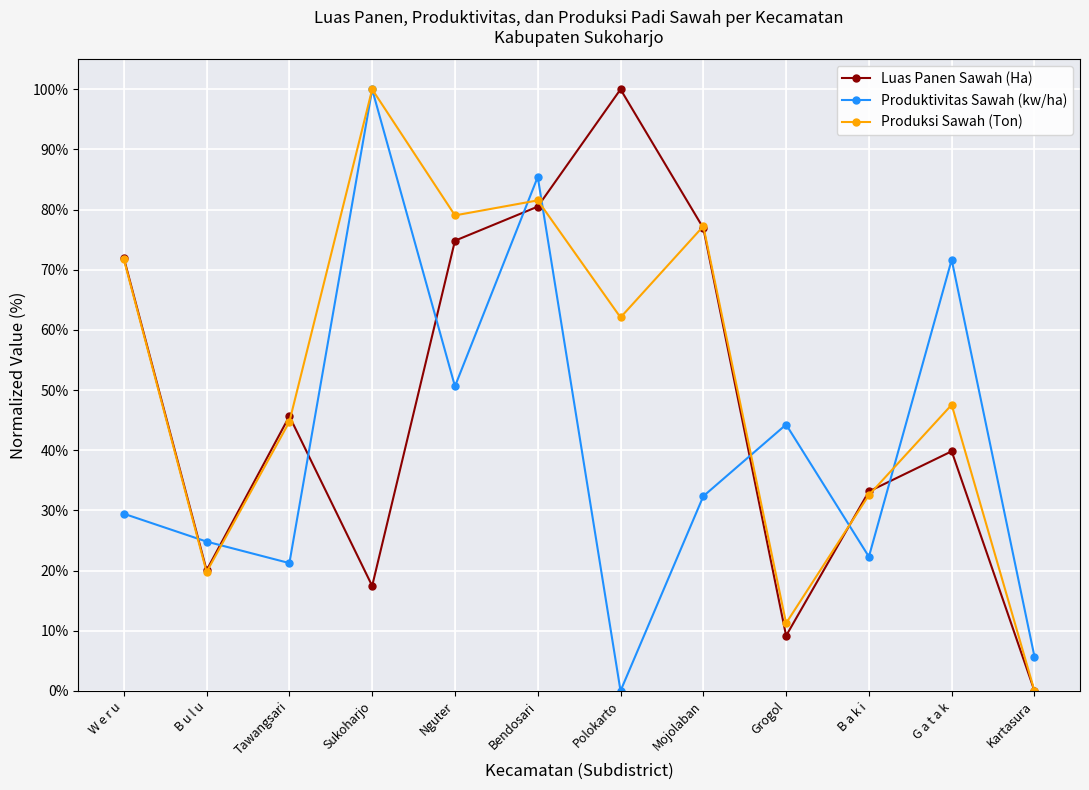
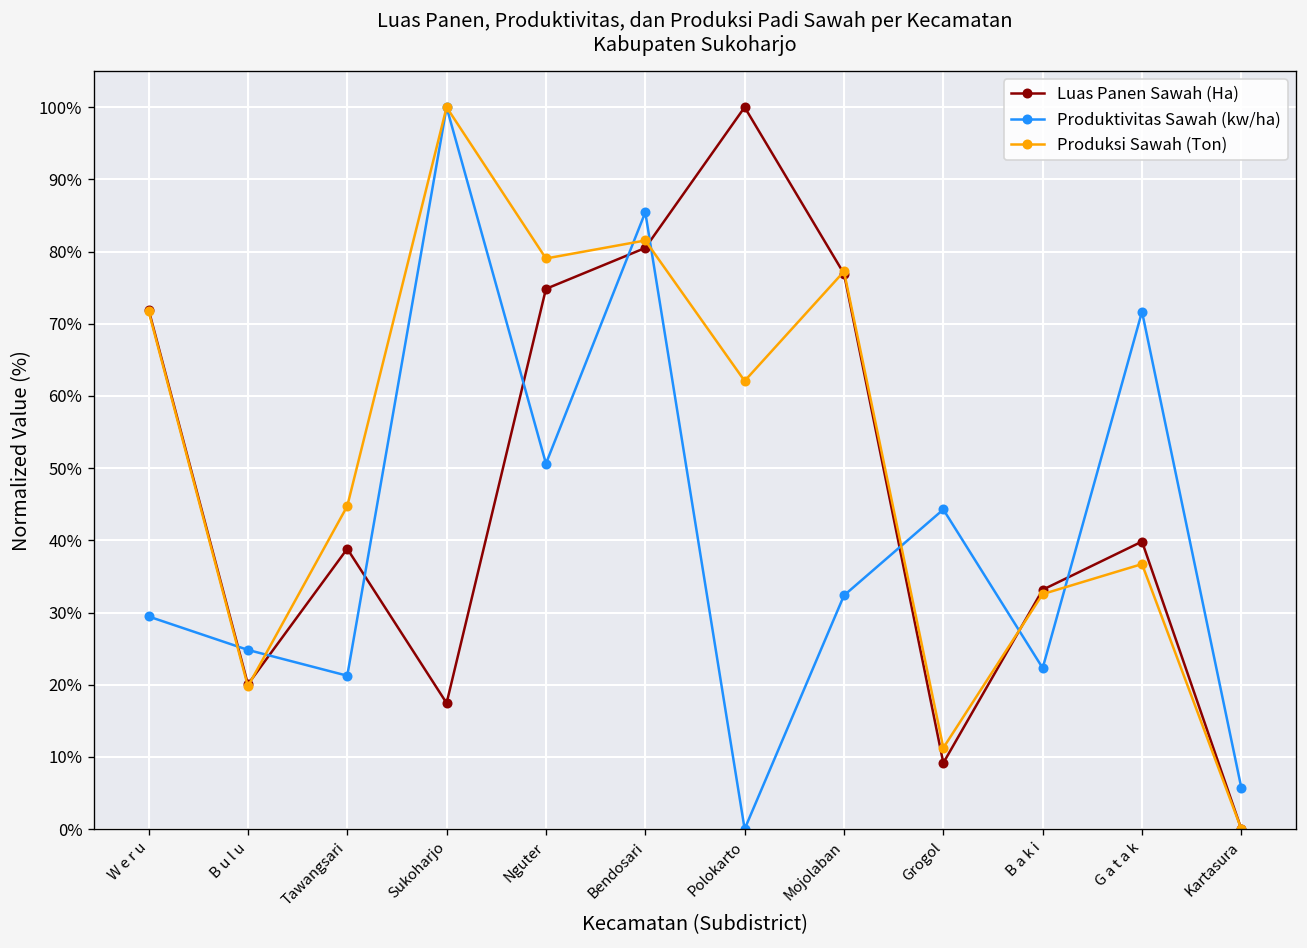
Luas Panen Sawah (Ha), Tawangsari: 46% -> 39%
Produksi Sawah (Ton), G a t a k: 48% -> 37%
